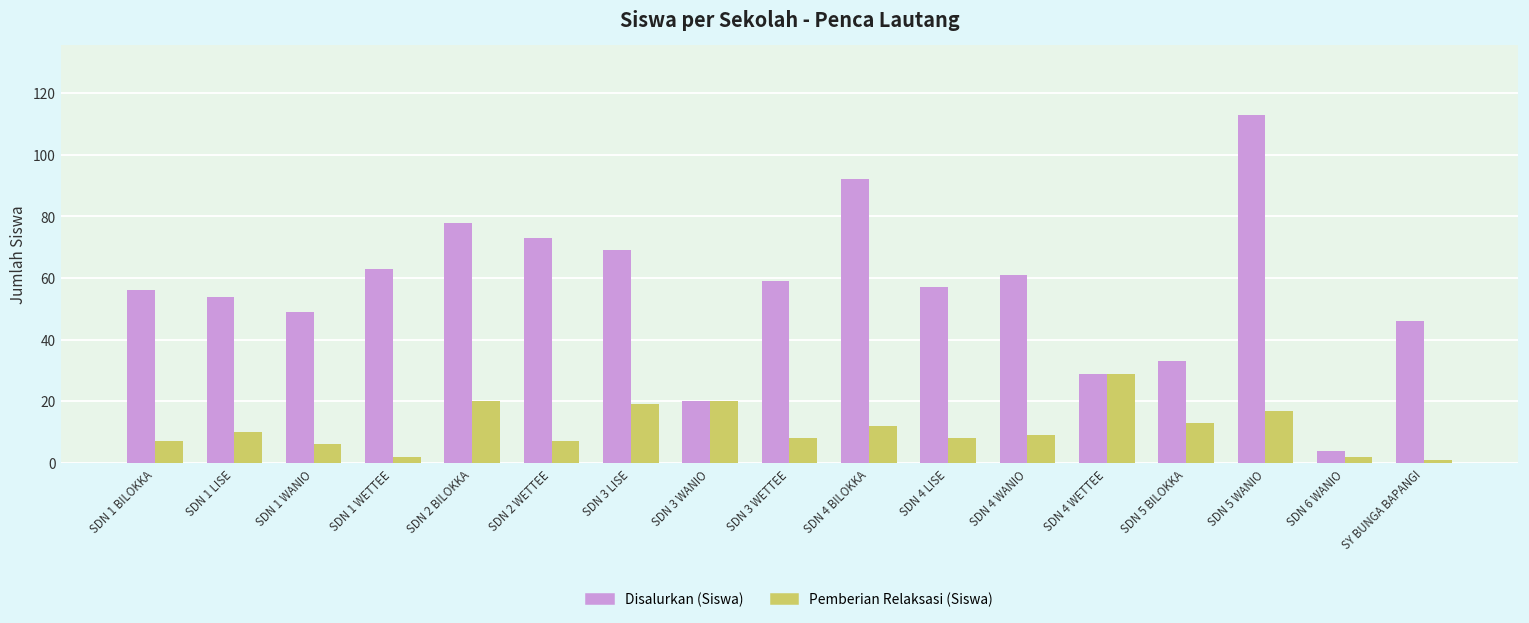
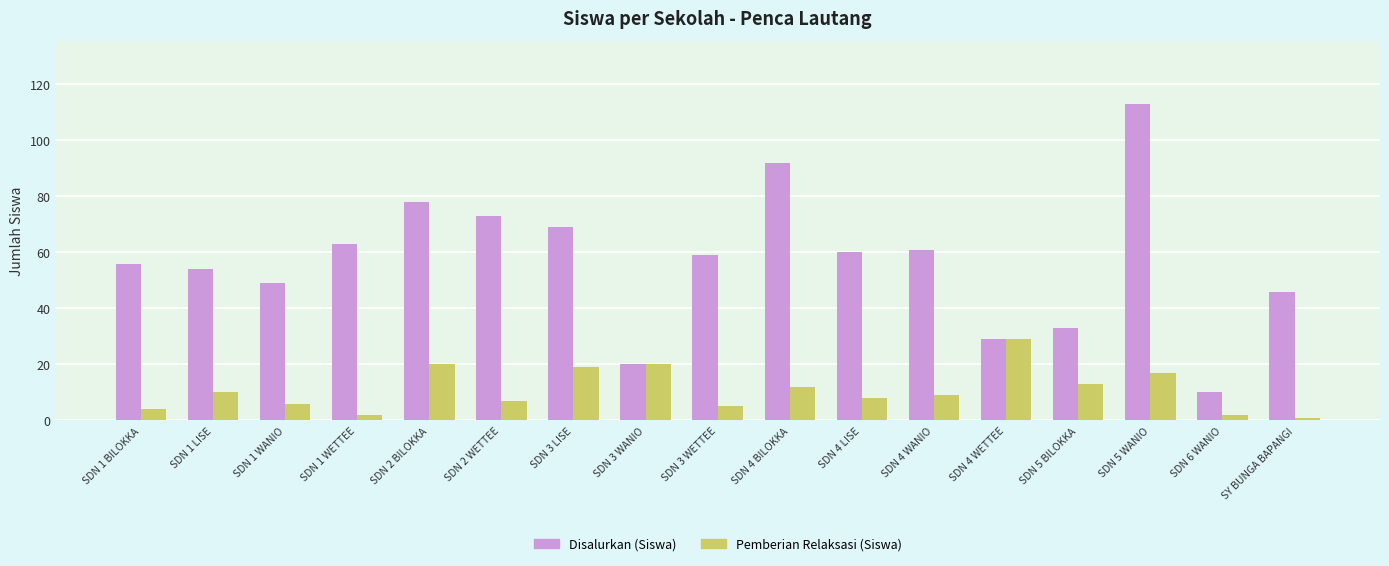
Pemberian Relaksasi (Siswa), SDN 1 BILOKKA: 7 -> 4
Pemberian Relaksasi (Siswa), SDN 3 WETTEE: 8 -> 5
Disalurkan (Siswa), SDN 4 LISE: 57 -> 60
Disalurkan (Siswa), SDN 6 WANIO: 4 -> 10
